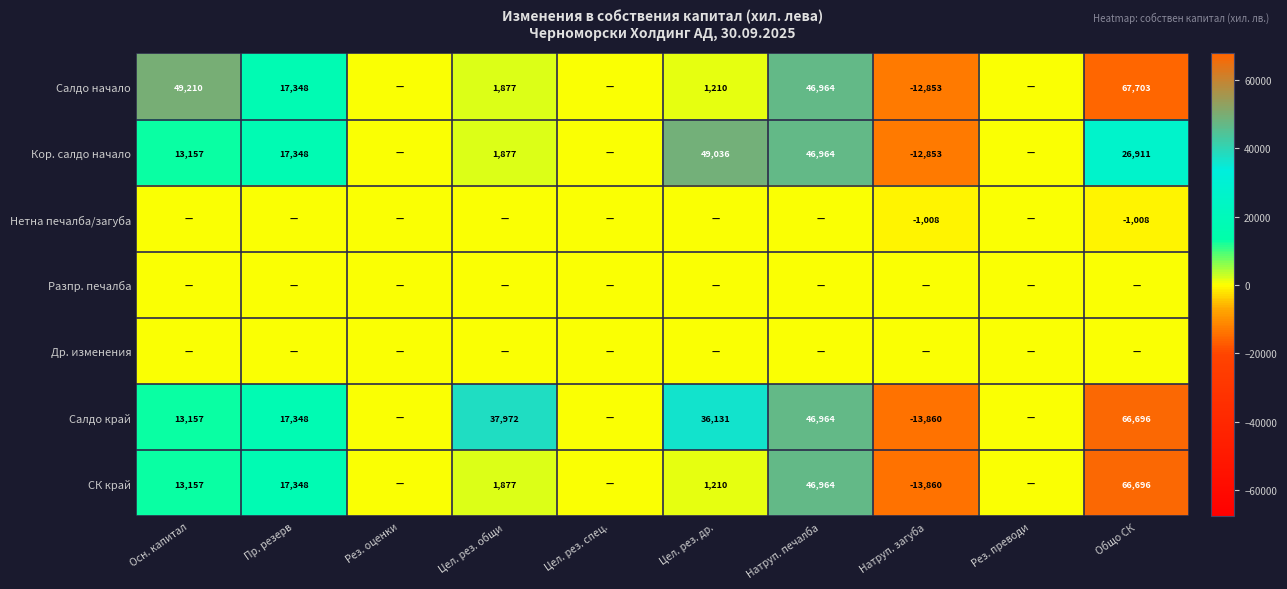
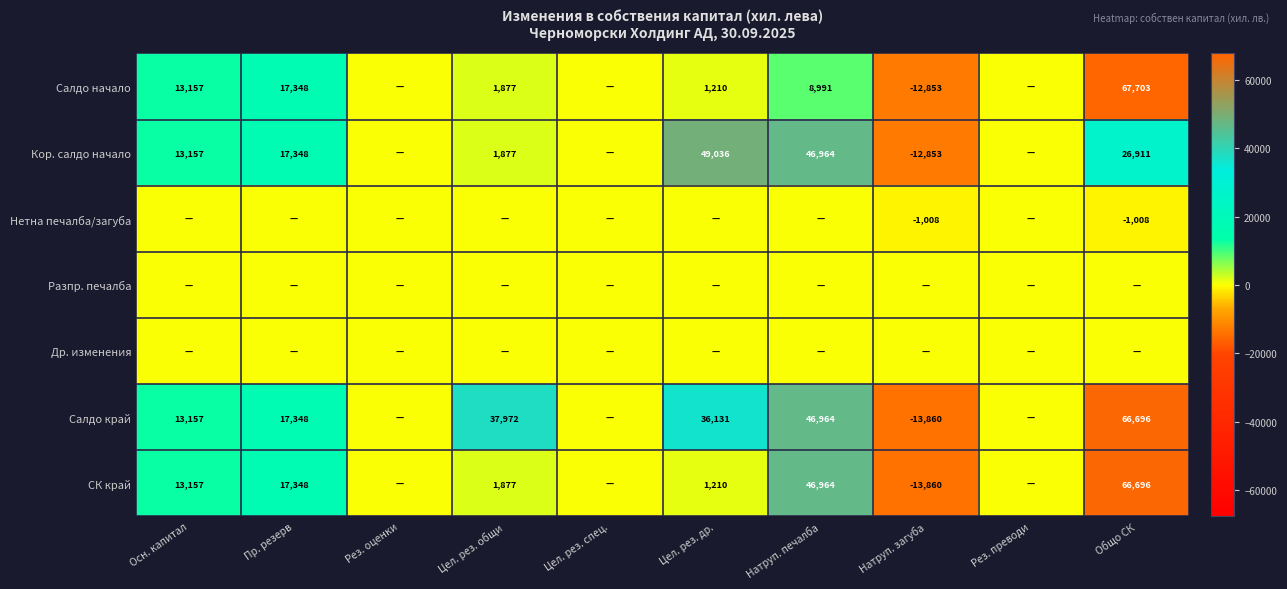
Салдо начало, Осн. капитал: 49,210 -> 13,157
Салдо начало, Натруп. печалба: 46,964 -> 8,991
